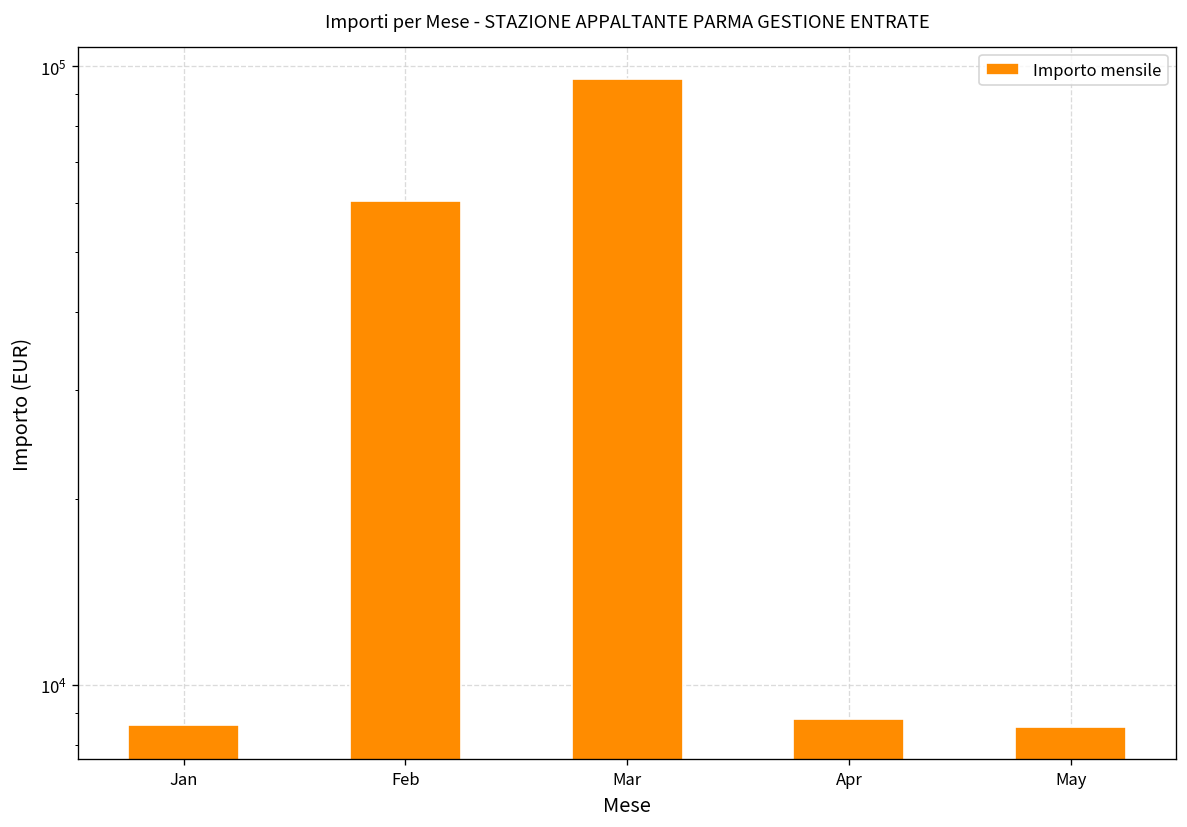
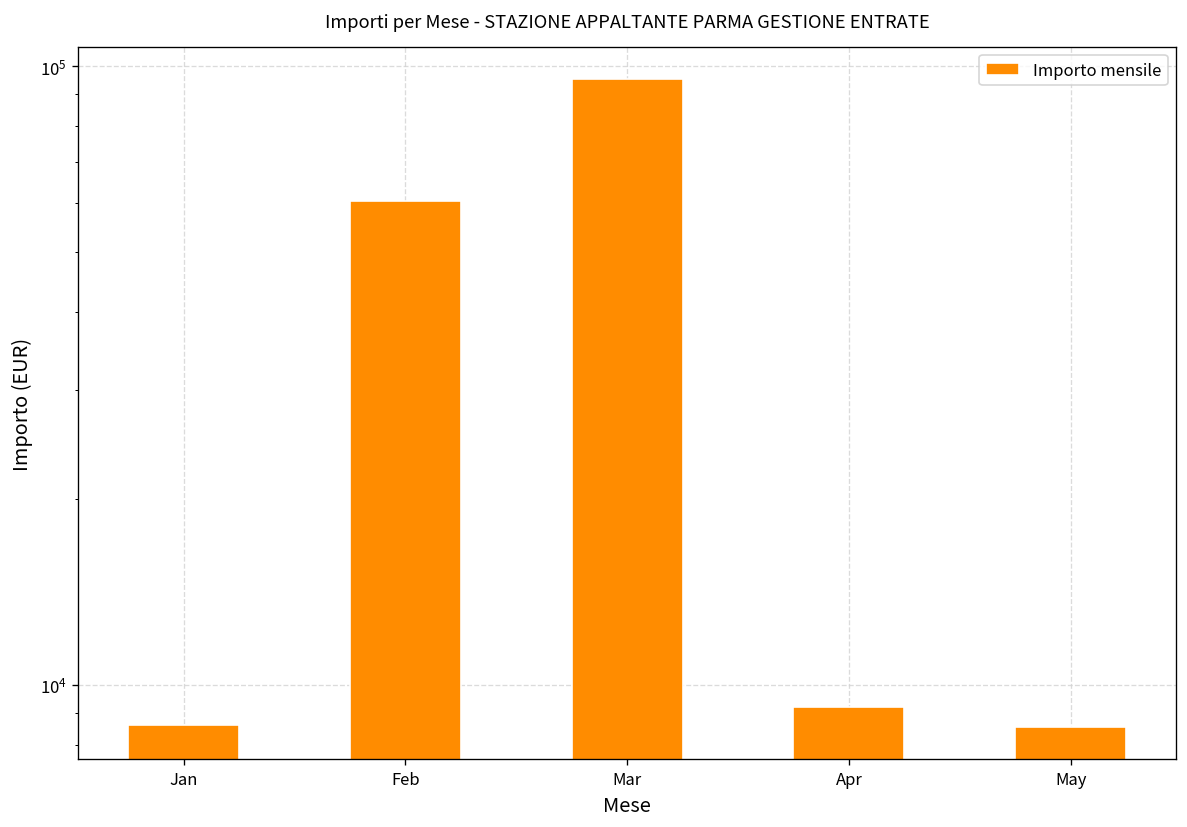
Apr: 8800 -> 9200
